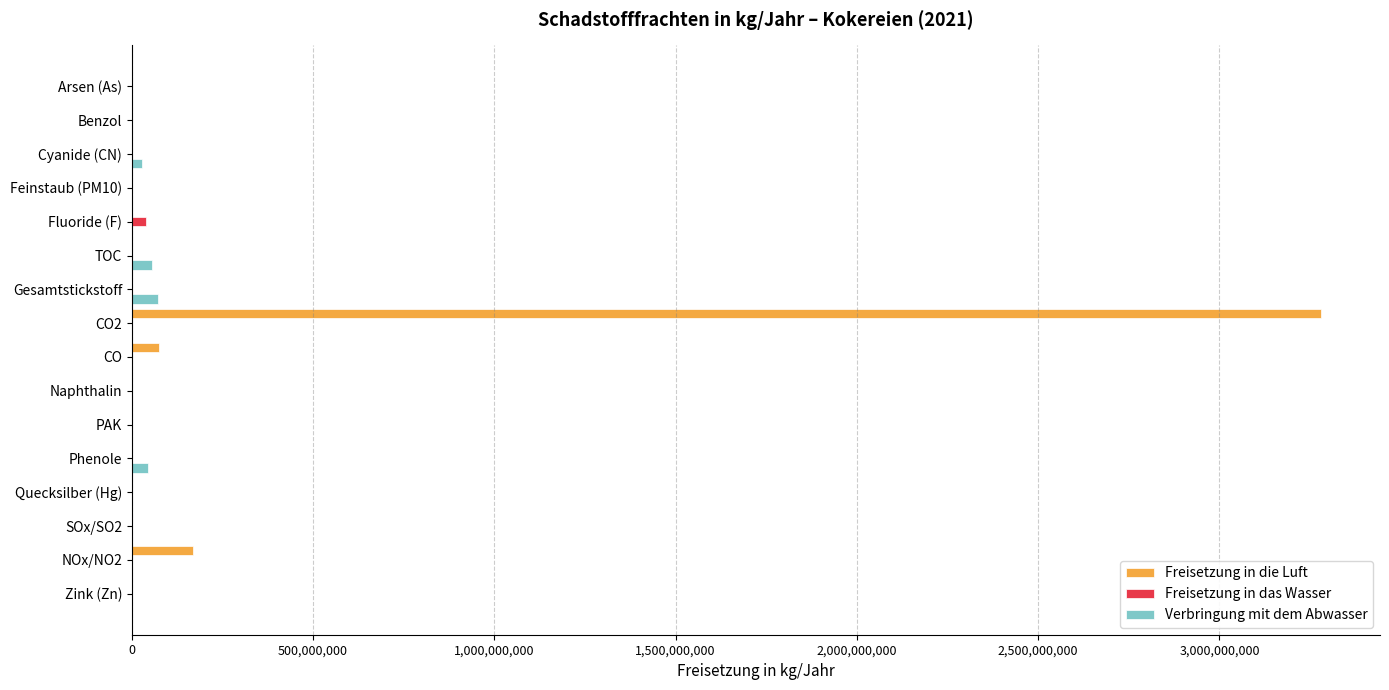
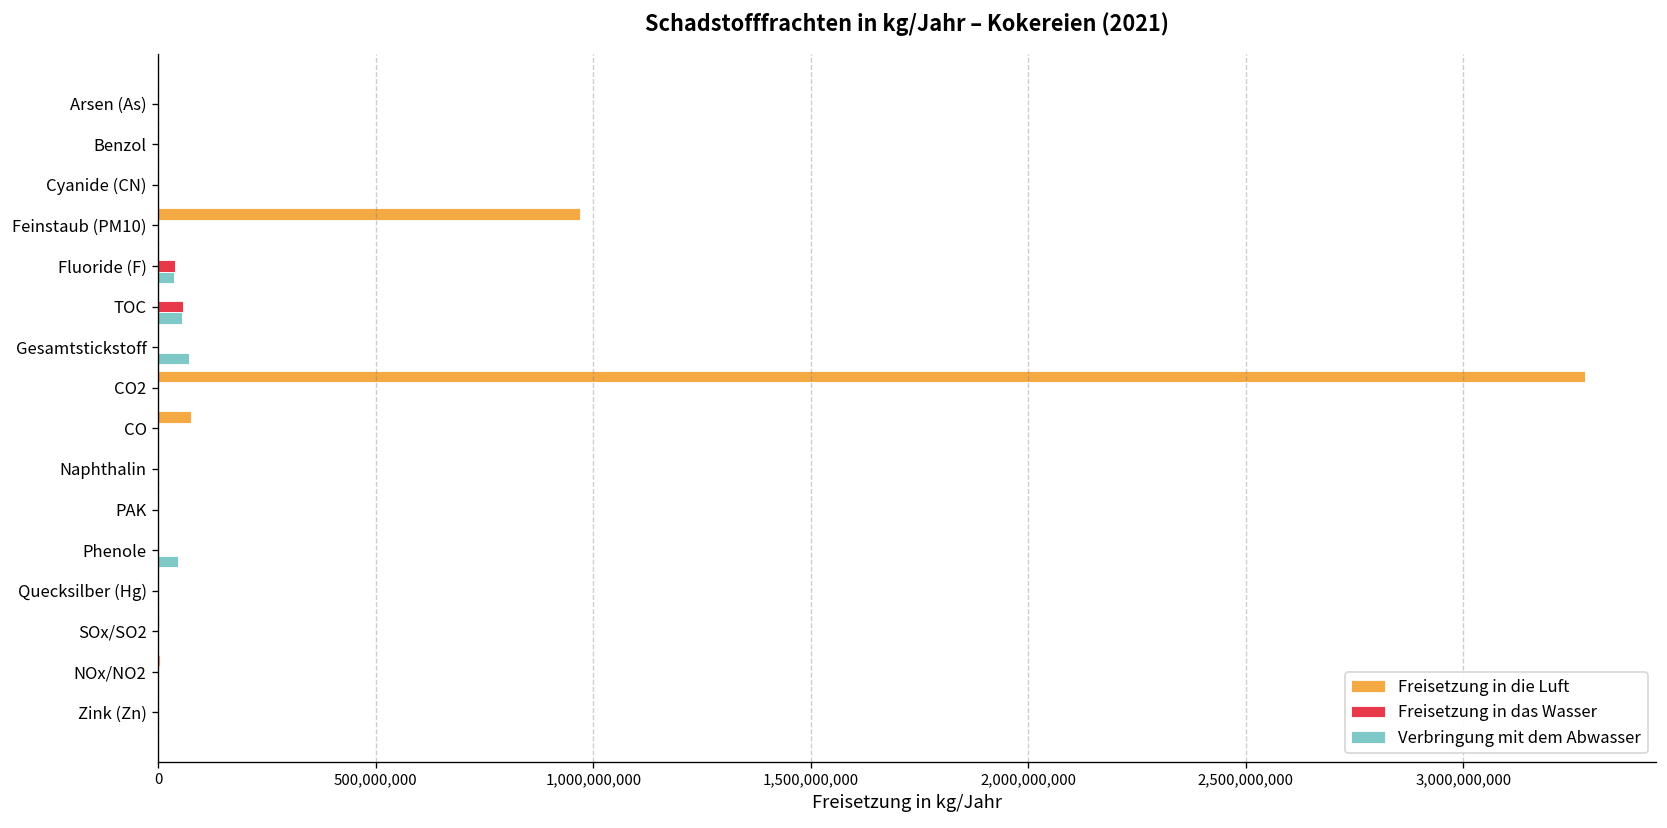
Verbringung mit dem Abwasser, Cyanide (CN): 30,000,000 -> 0
Freisetzung in die Luft, Feinstaub (PM10): 0 -> 970,000,000
Verbringung mit dem Abwasser, Fluoride (F): 0 -> 40,000,000
Freisetzung in das Wasser, TOC: 0 -> 60,000,000
Freisetzung in die Luft, NOx/NO2: 170,000,000 -> 0
